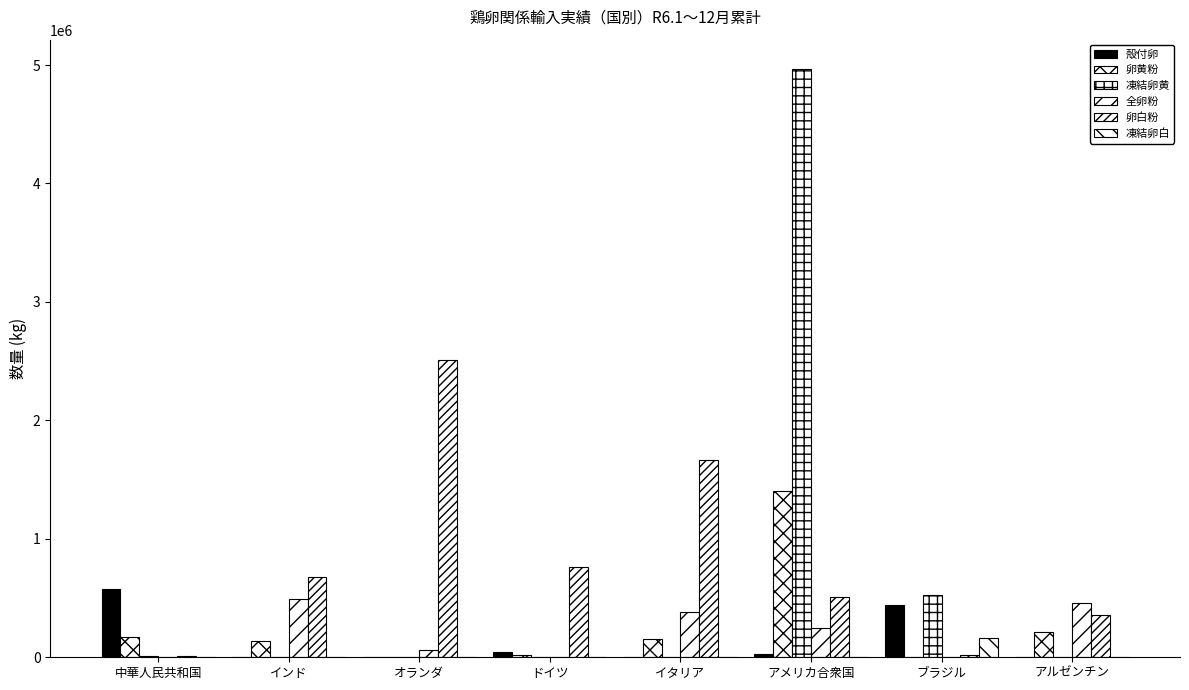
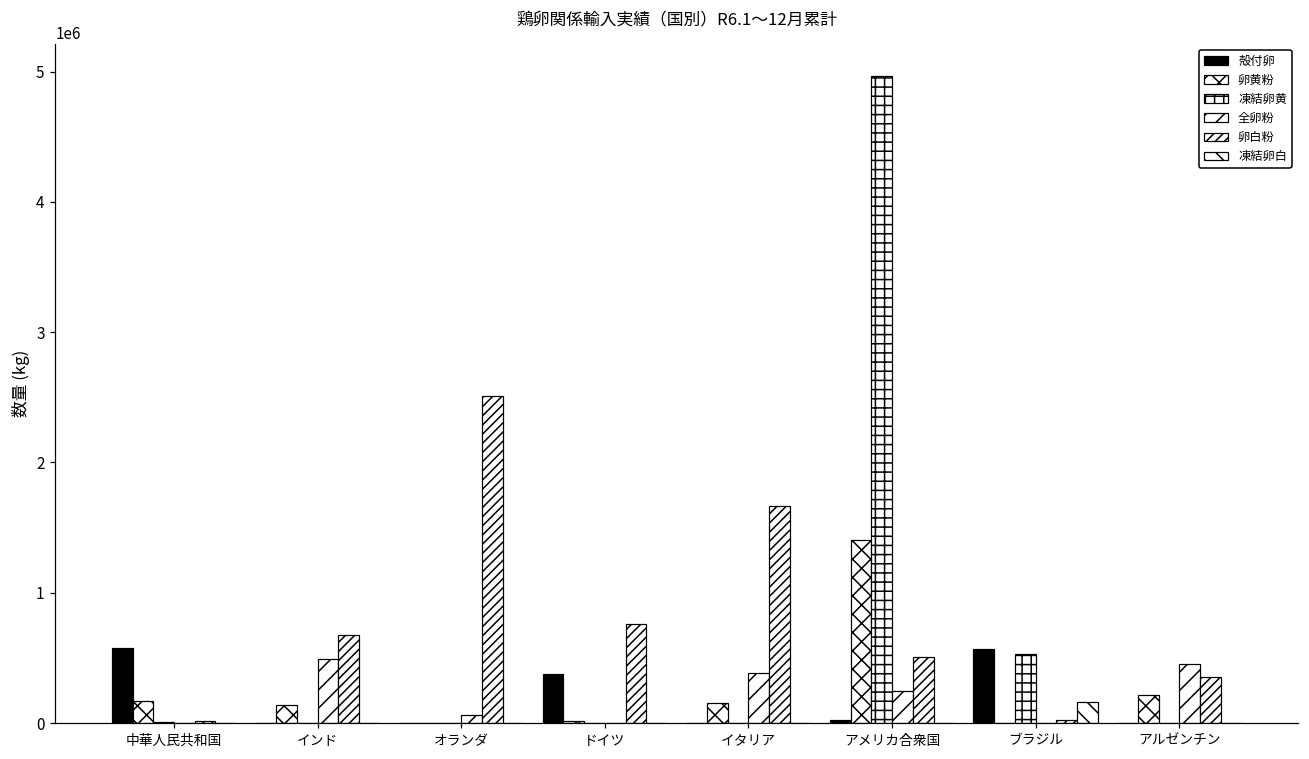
殻付卵, ドイツ: 40000 -> 380000
殻付卵, ブラジル: 440000 -> 570000
